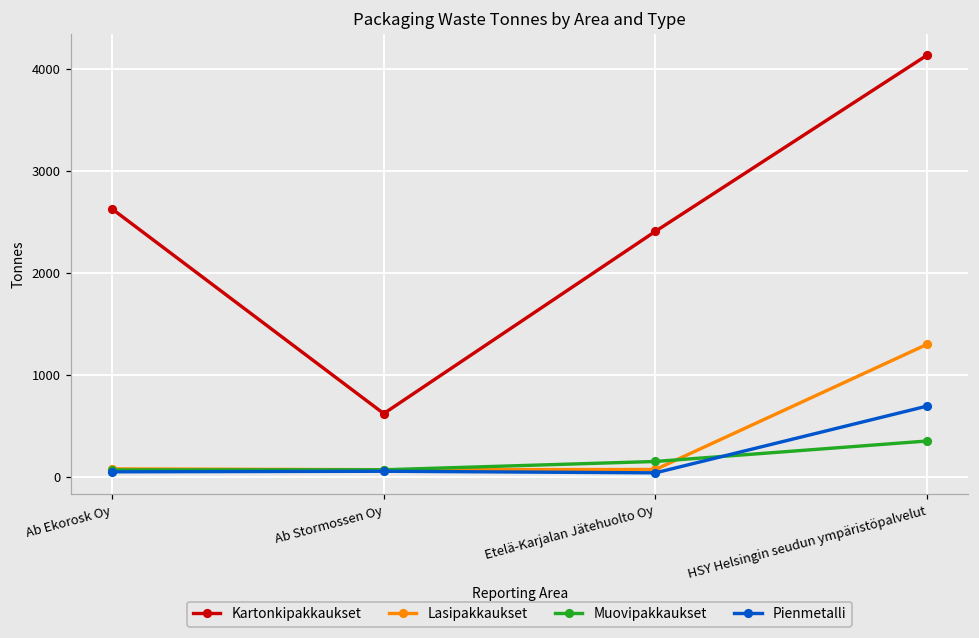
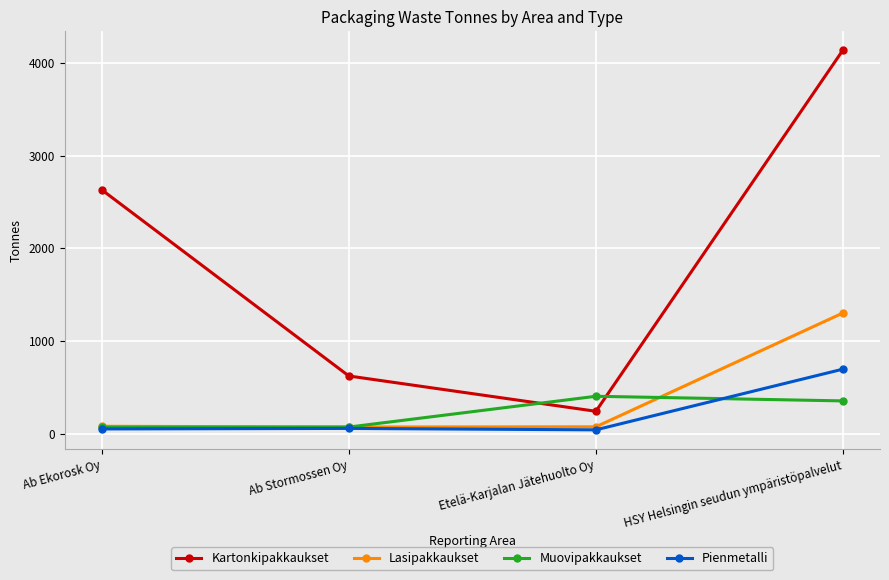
Kartonkipakkaukset, Etelä-Karjalan Jätehuolto Oy: 2400 -> 200
Muovipakkaukset, Etelä-Karjalan Jätehuolto Oy: 200 -> 400
